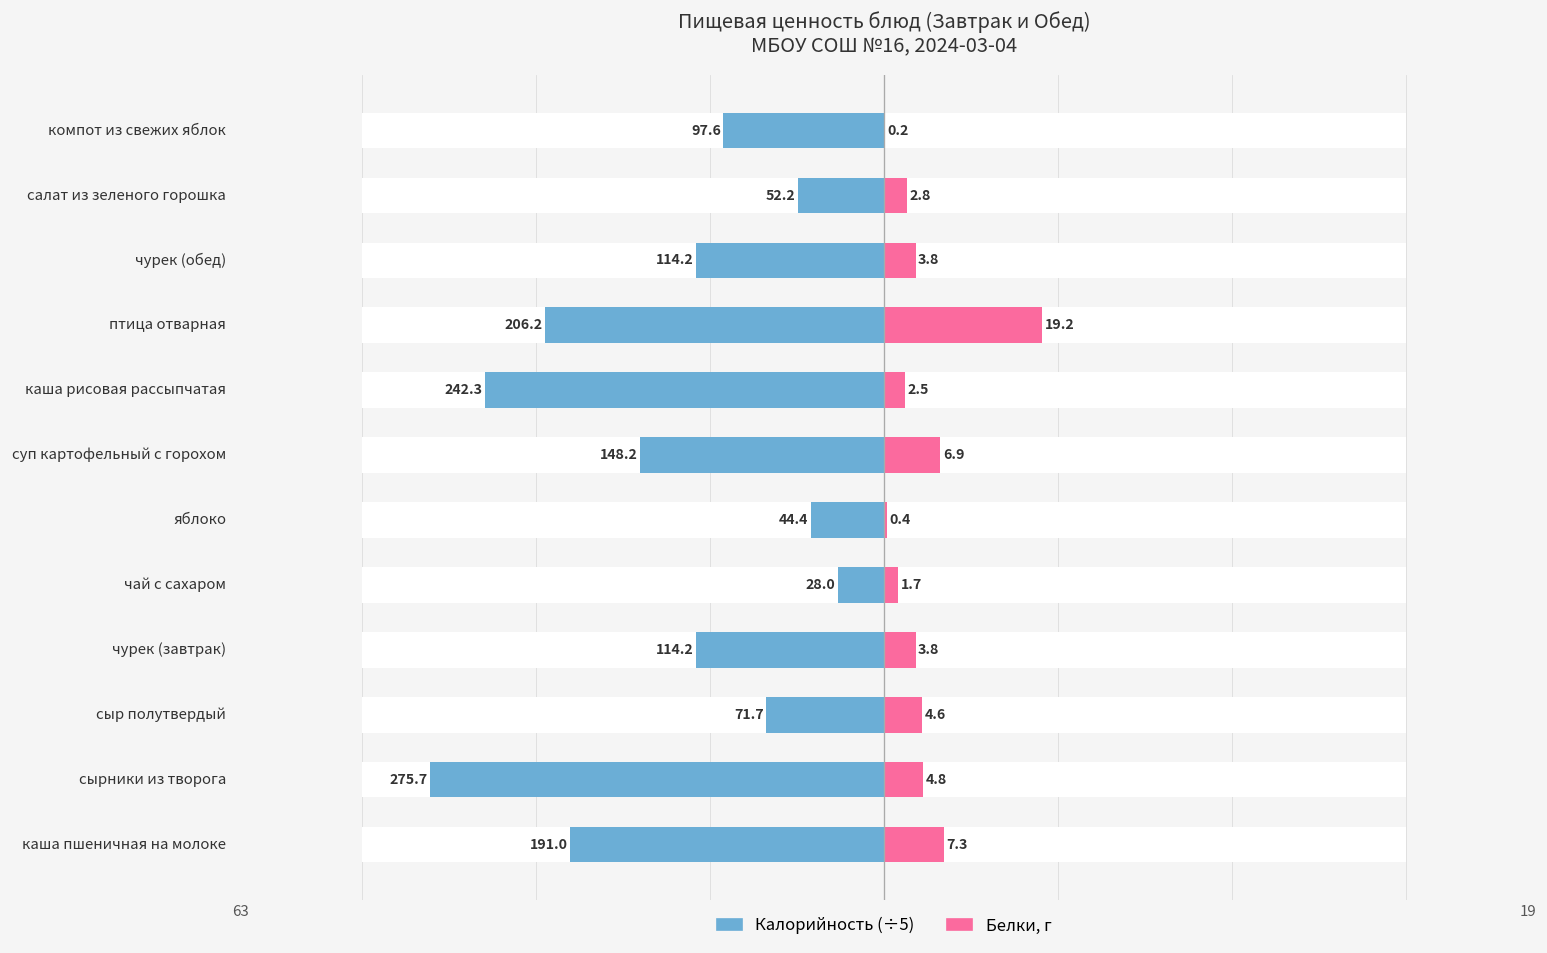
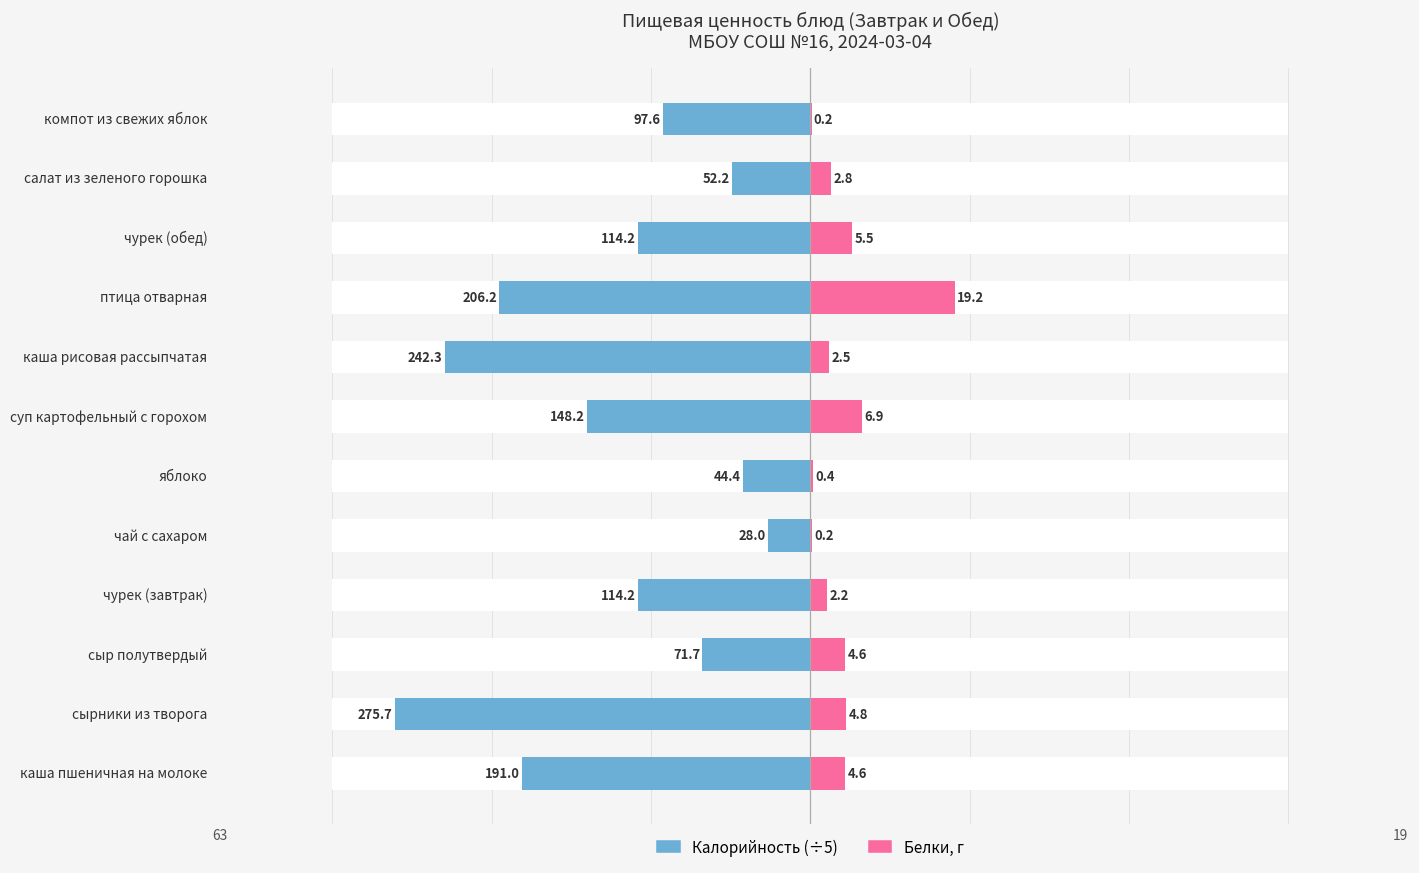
Белки, г, чурек (обед): 3.8 -> 5.5
Белки, г, чай с сахаром: 1.7 -> 0.2
Белки, г, чурек (завтрак): 3.8 -> 2.2
Белки, г, каша пшеничная на молоке: 7.3 -> 4.6
